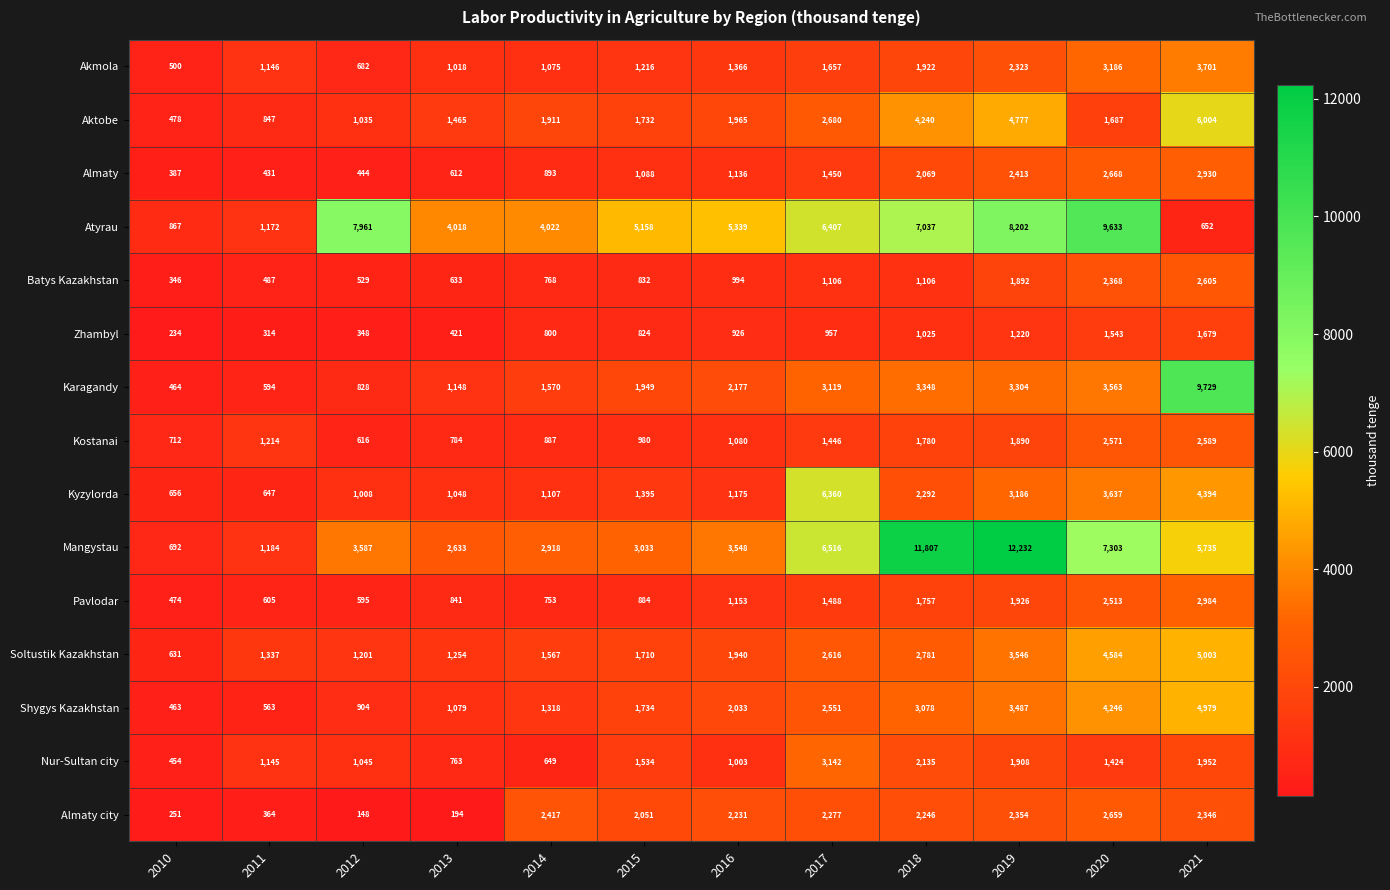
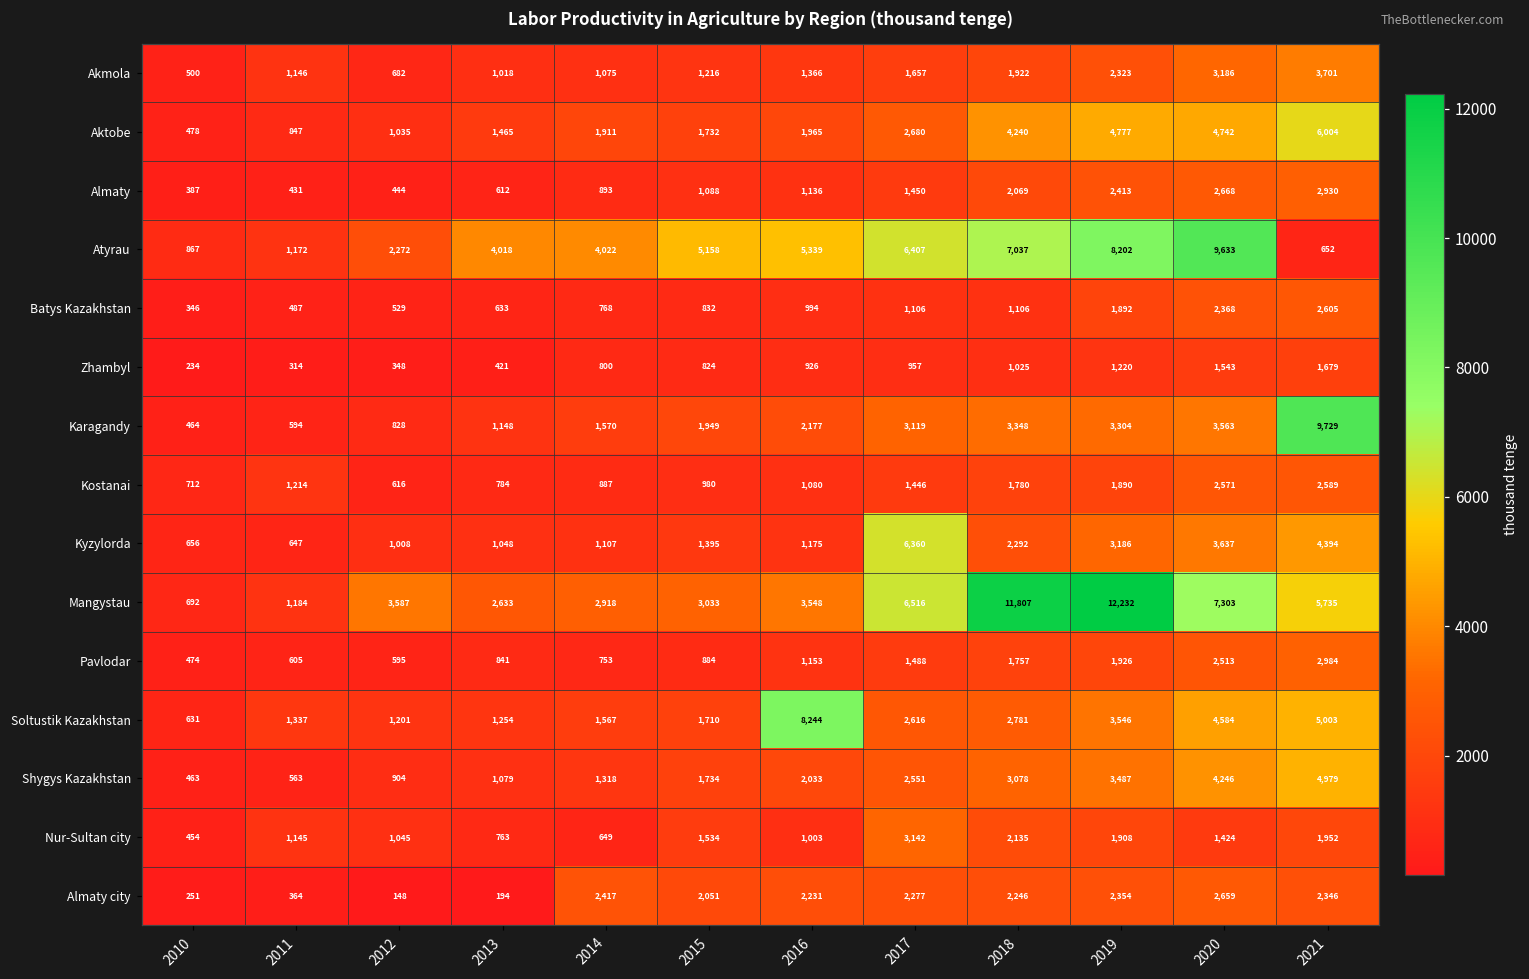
Aktobe, 2020: 1,687 -> 4,742
Atyrau, 2012: 7,961 -> 2,272
Soltustik Kazakhstan, 2016: 1,940 -> 8,244
